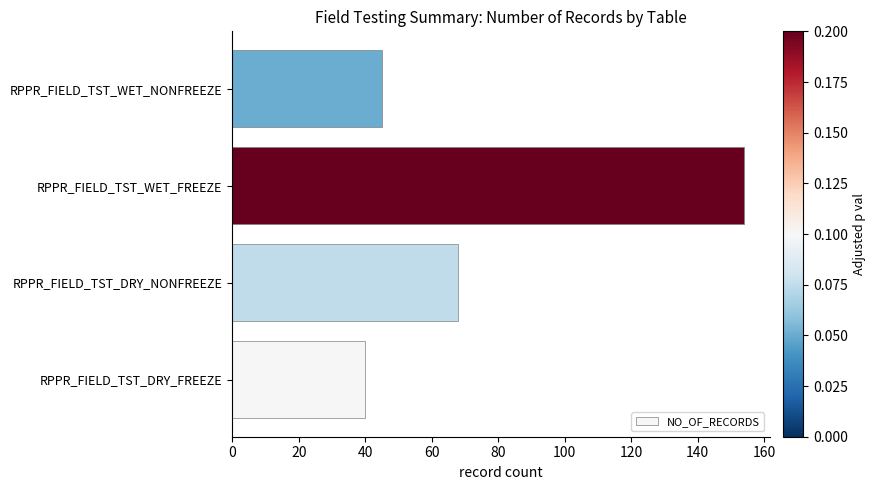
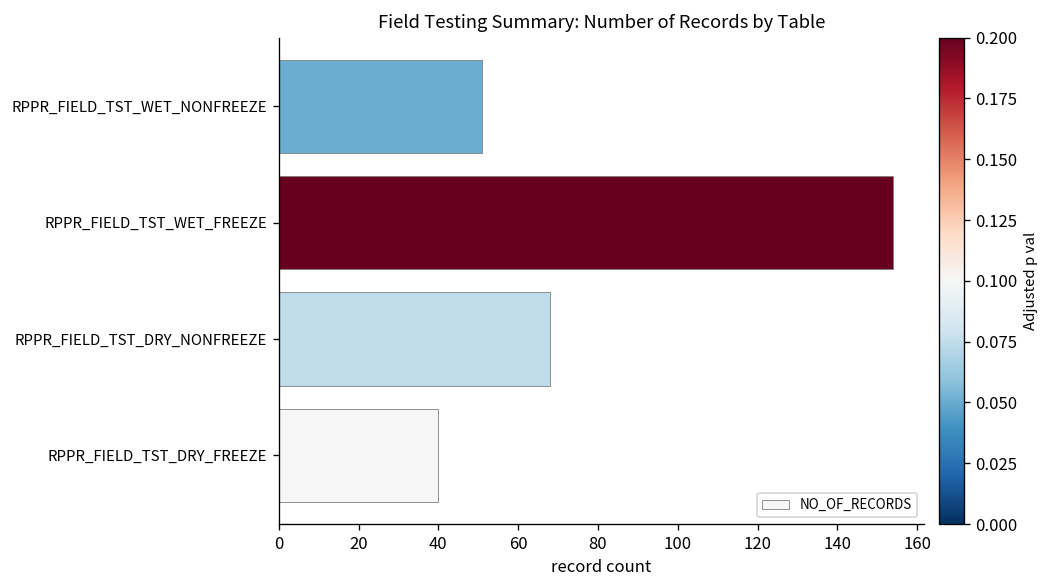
RPPR_FIELD_TST_WET_NONFREEZE: 45 -> 51
